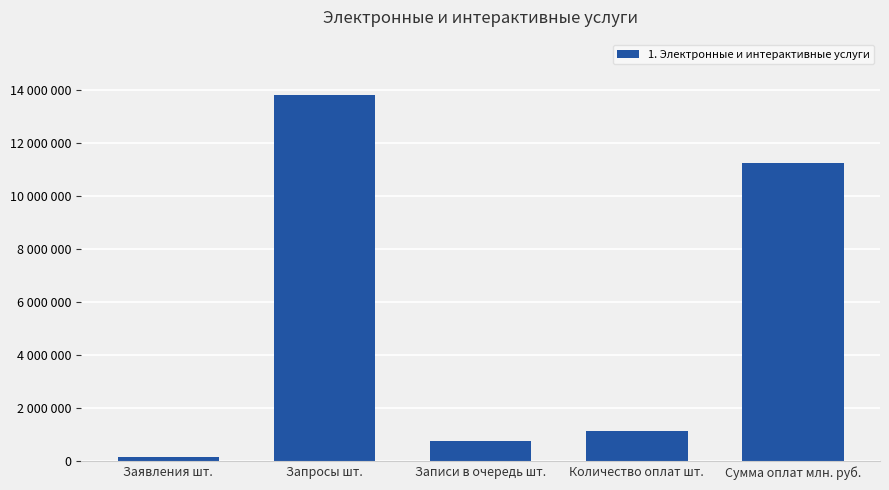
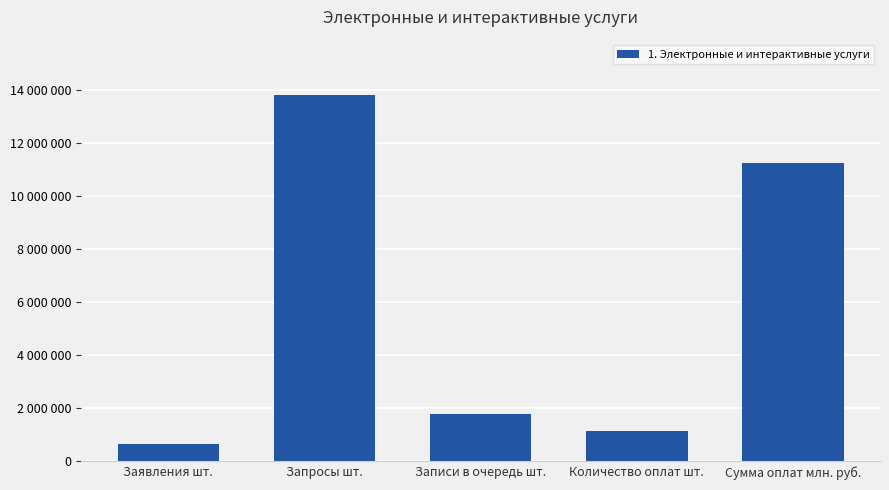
Заявления шт.: 200000 -> 700000
Записи в очередь шт.: 800000 -> 1800000
